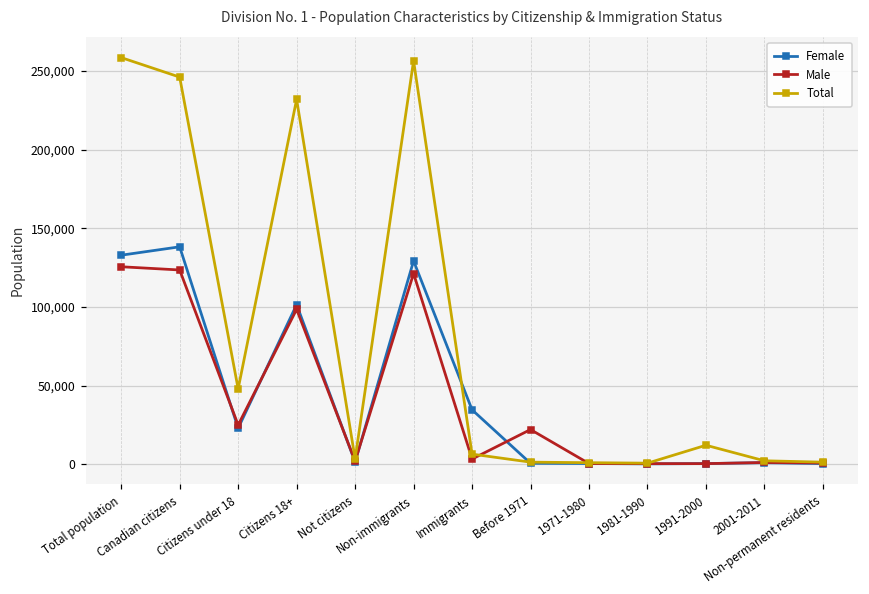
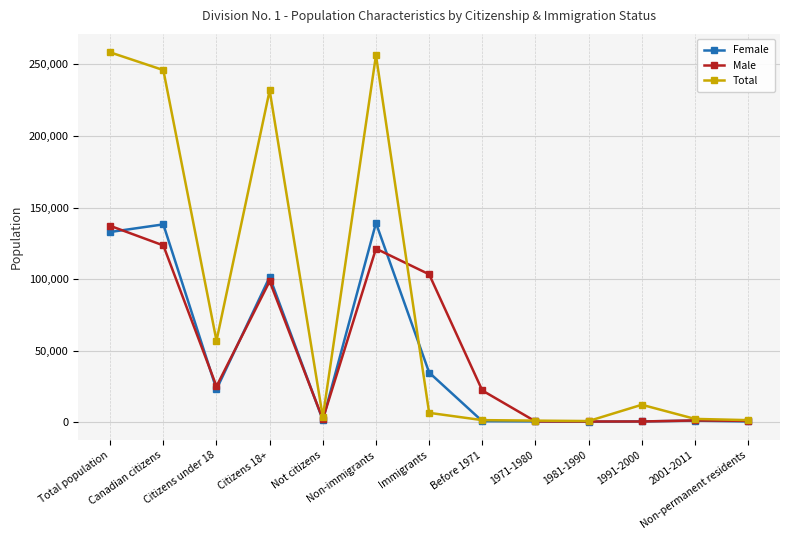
Male, Total population: 126,000 -> 137,000
Total, Citizens under 18: 48,000 -> 57,000
Female, Non-immigrants: 129,000 -> 139,000
Male, Immigrants: 3,000 -> 103,000
